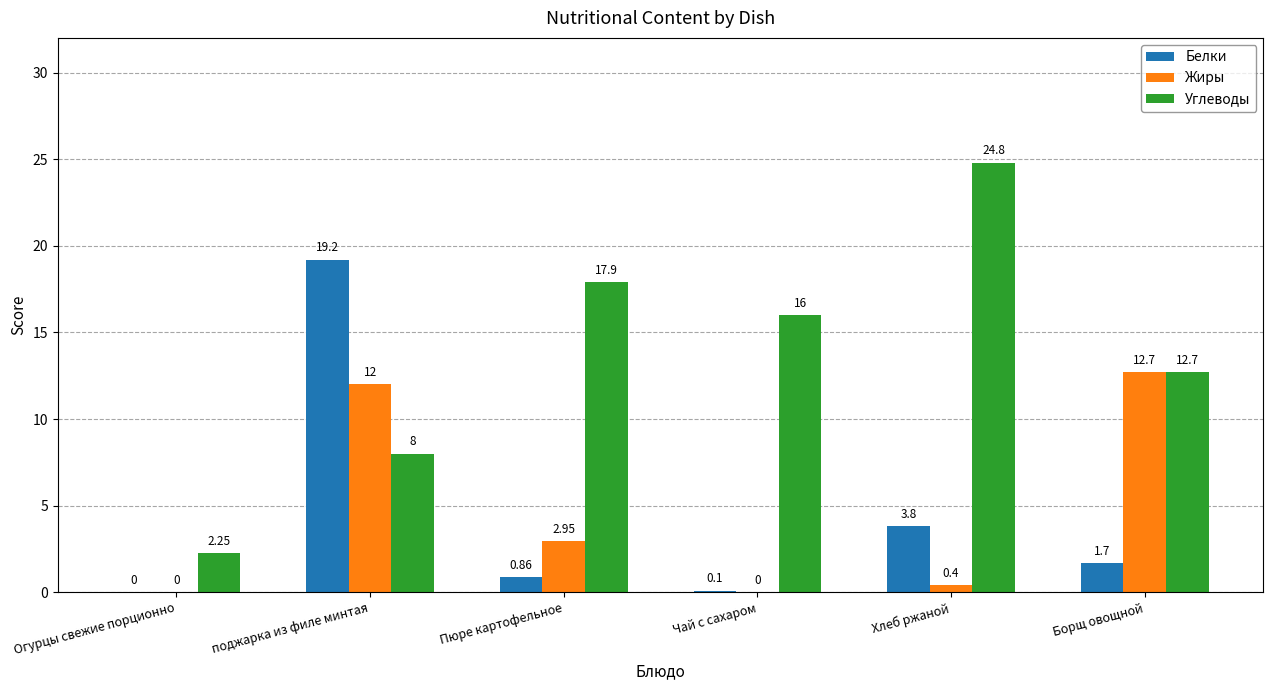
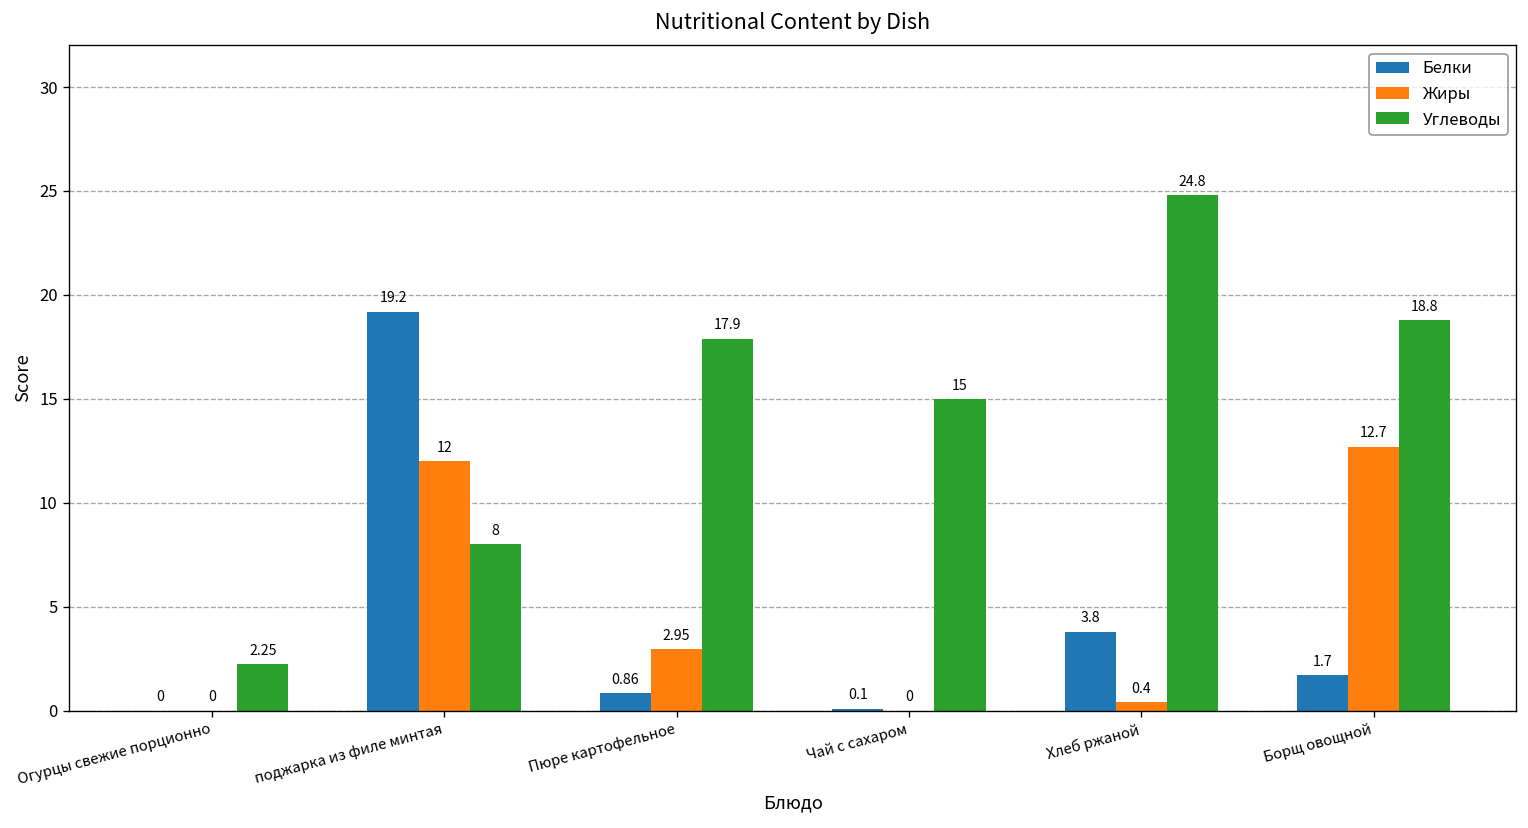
Углеводы, Чай с сахаром: 16 -> 15
Углеводы, Борщ овощной: 12.7 -> 18.8
